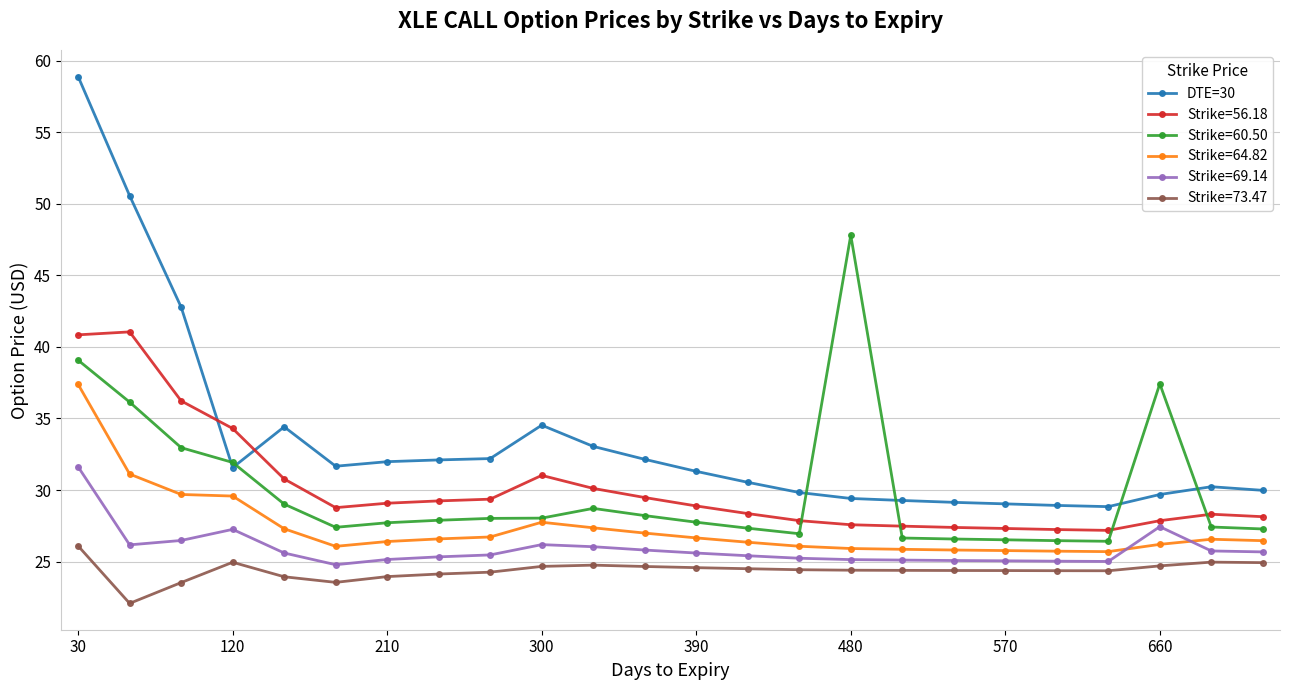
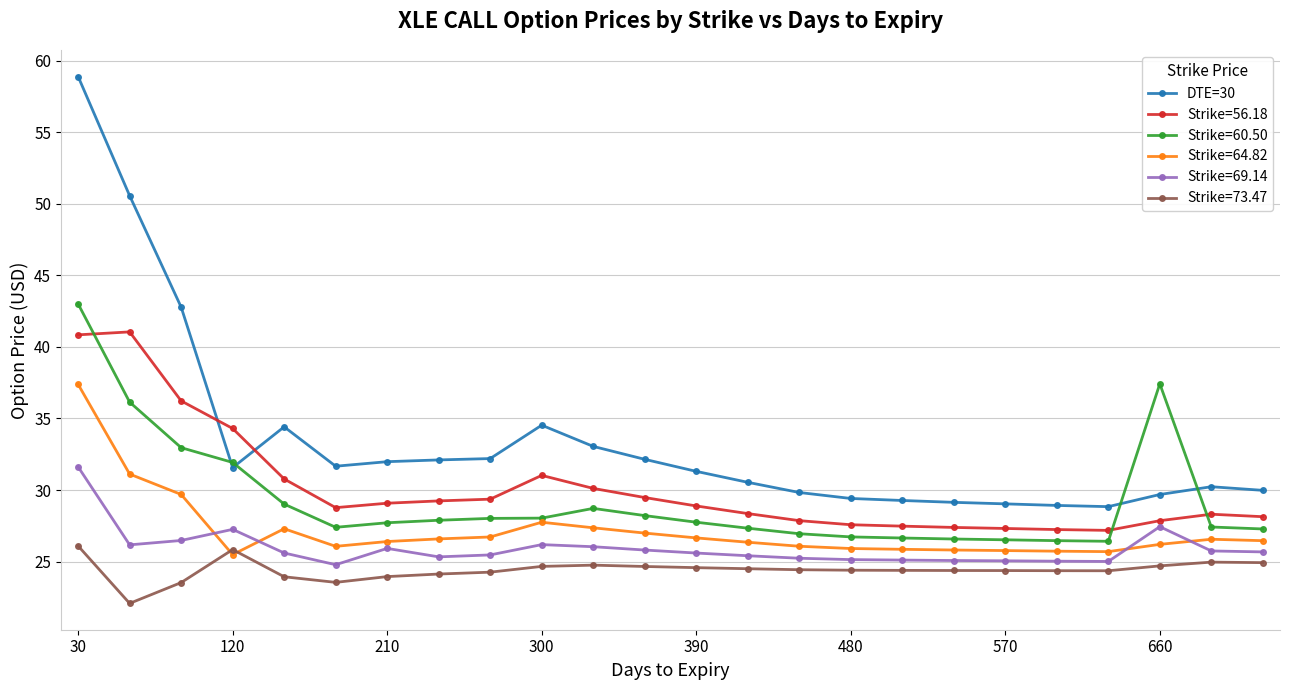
Strike=60.50, 30: 39.1 -> 43.0
Strike=64.82, 120: 29.6 -> 25.5
Strike=73.47, 120: 25.0 -> 25.8
Strike=69.14, 210: 25.1 -> 25.9
Strike=60.50, 480: 47.8 -> 26.7
